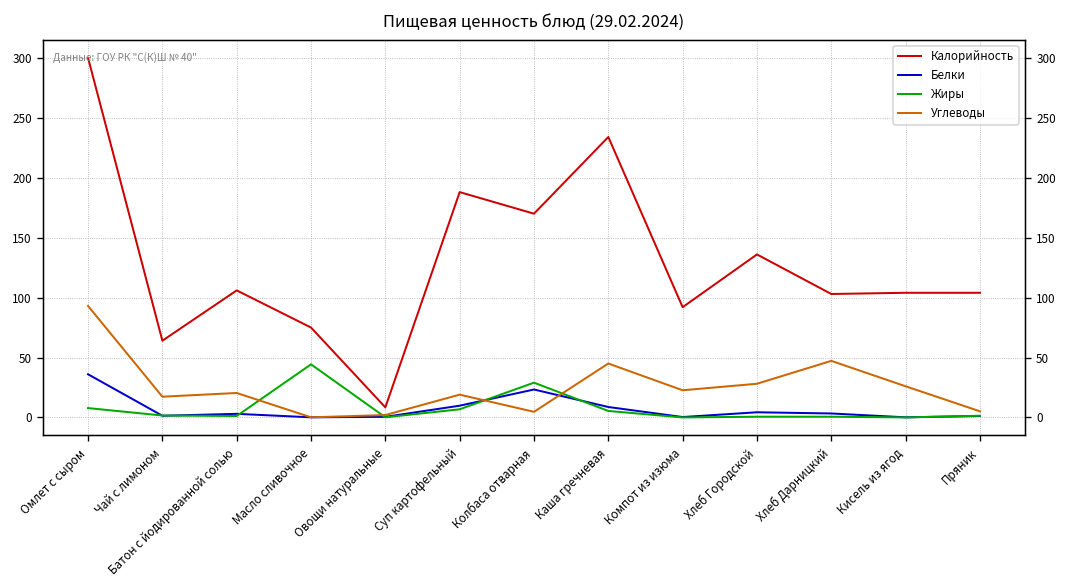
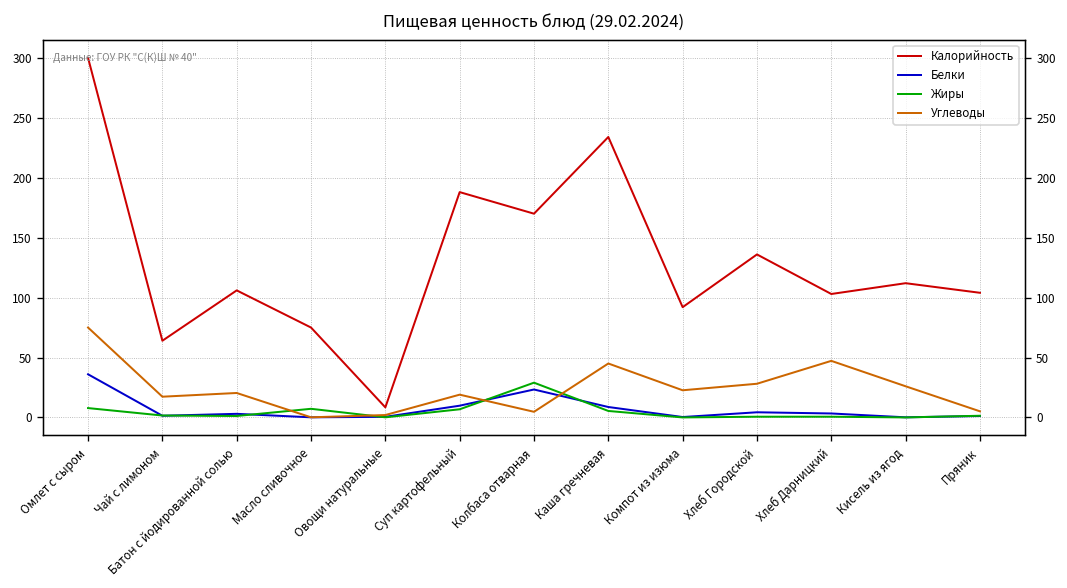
Углеводы, Омлет с сыром: 90 -> 80
Жиры, Масло сливочное: 40 -> 10
Калорийность, Кисель из ягод: 100 -> 110
